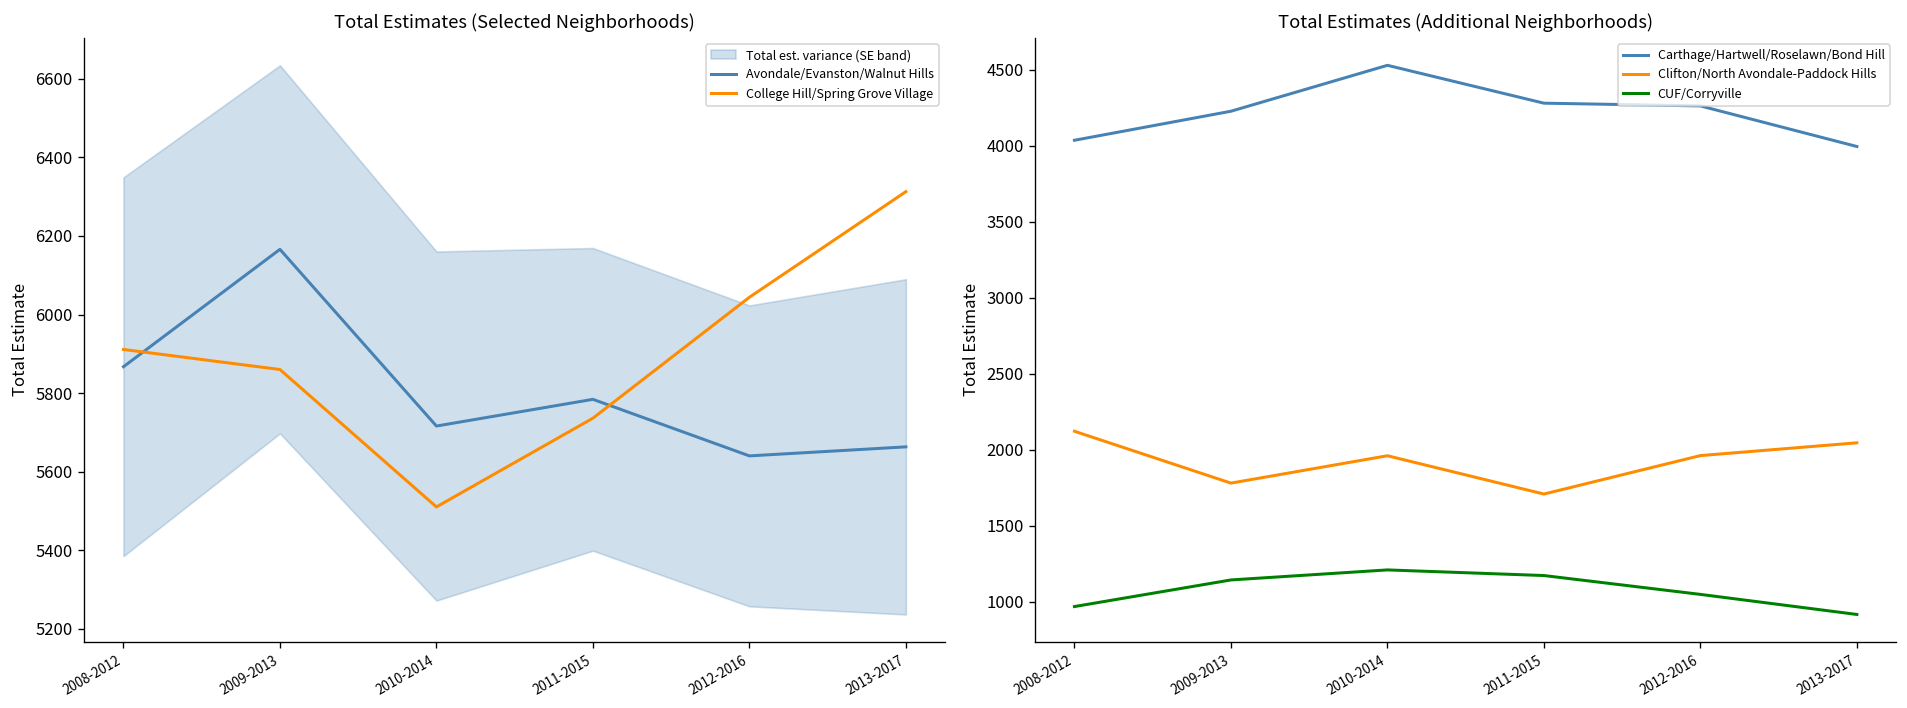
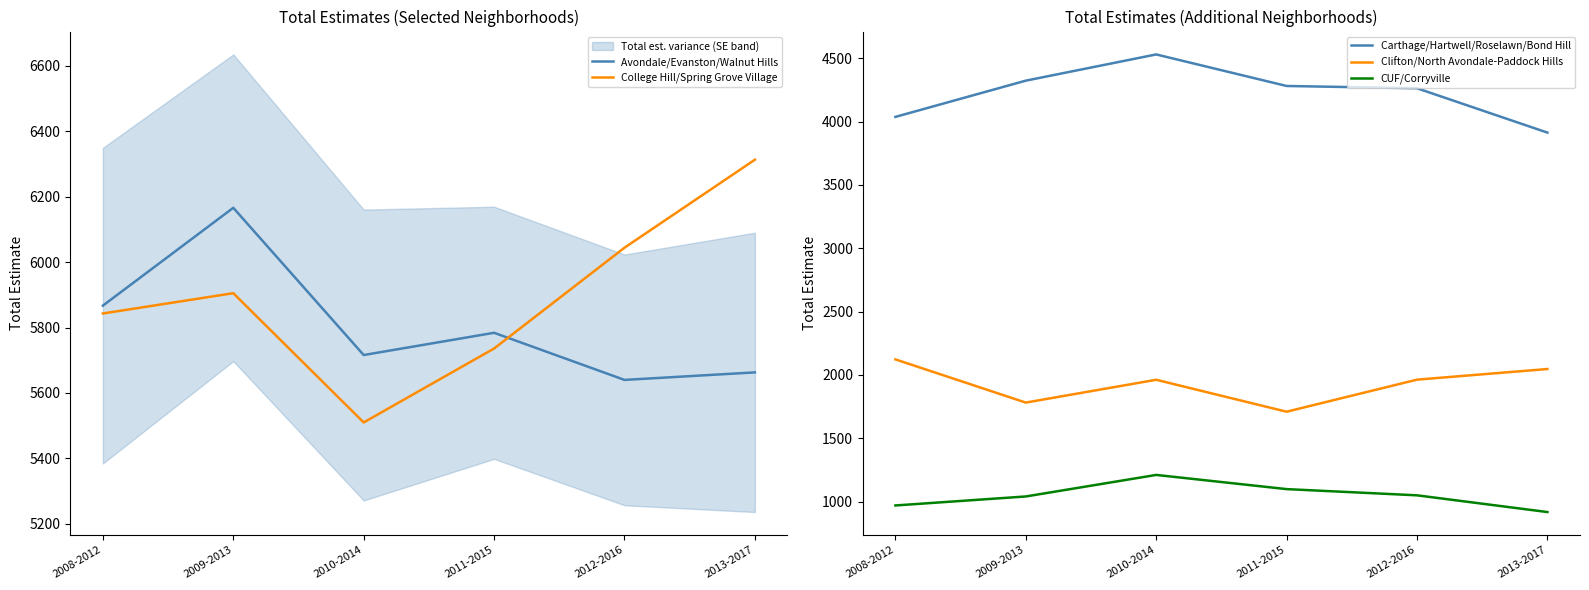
Total Estimates (Selected Neighborhoods), College Hill/Spring Grove Village, 2008-2012: 5910 -> 5840
Total Estimates (Selected Neighborhoods), College Hill/Spring Grove Village, 2009-2013: 5860 -> 5910
Total Estimates (Additional Neighborhoods), Carthage/Hartwell/Roselawn/Bond Hill, 2009-2013: 4230 -> 4320
Total Estimates (Additional Neighborhoods), CUF/Corryville, 2009-2013: 1150 -> 1040
Total Estimates (Additional Neighborhoods), CUF/Corryville, 2011-2015: 1170 -> 1100
Total Estimates (Additional Neighborhoods), Carthage/Hartwell/Roselawn/Bond Hill, 2013-2017: 4000 -> 3910
